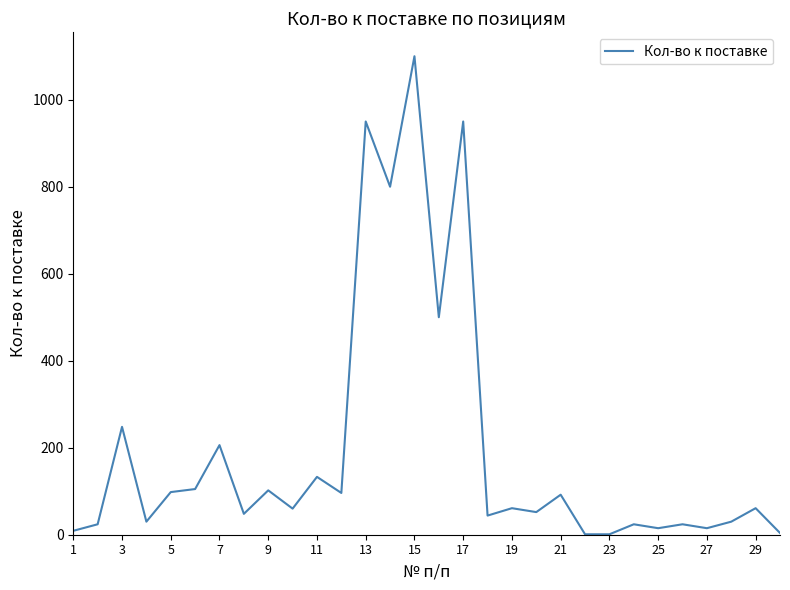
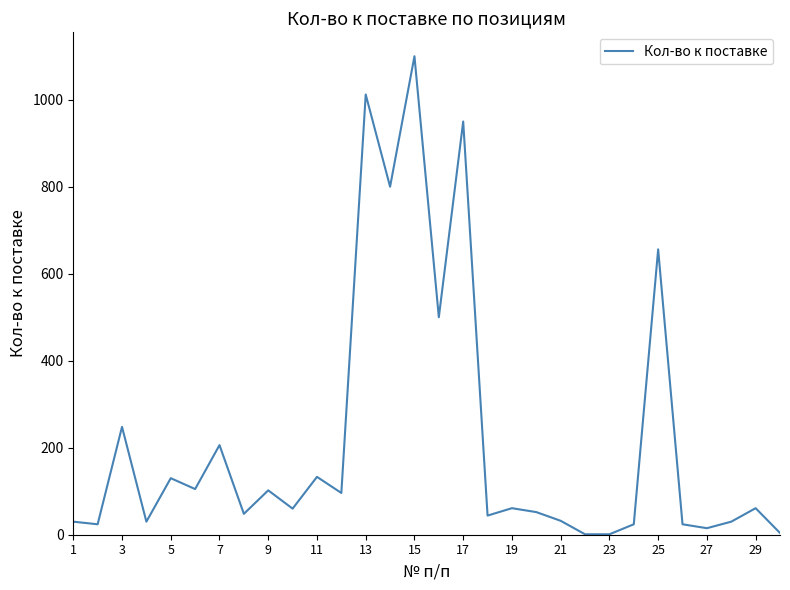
1: 10 -> 30
5: 100 -> 130
13: 950 -> 1010
21: 90 -> 30
25: 20 -> 660
